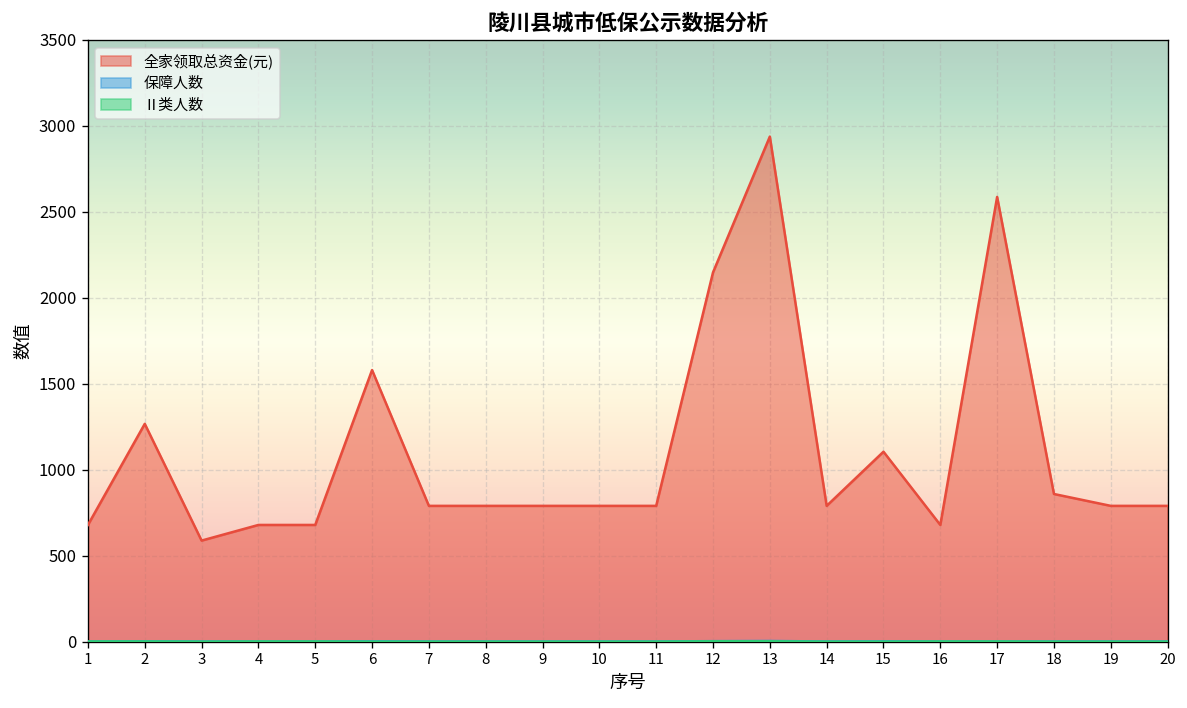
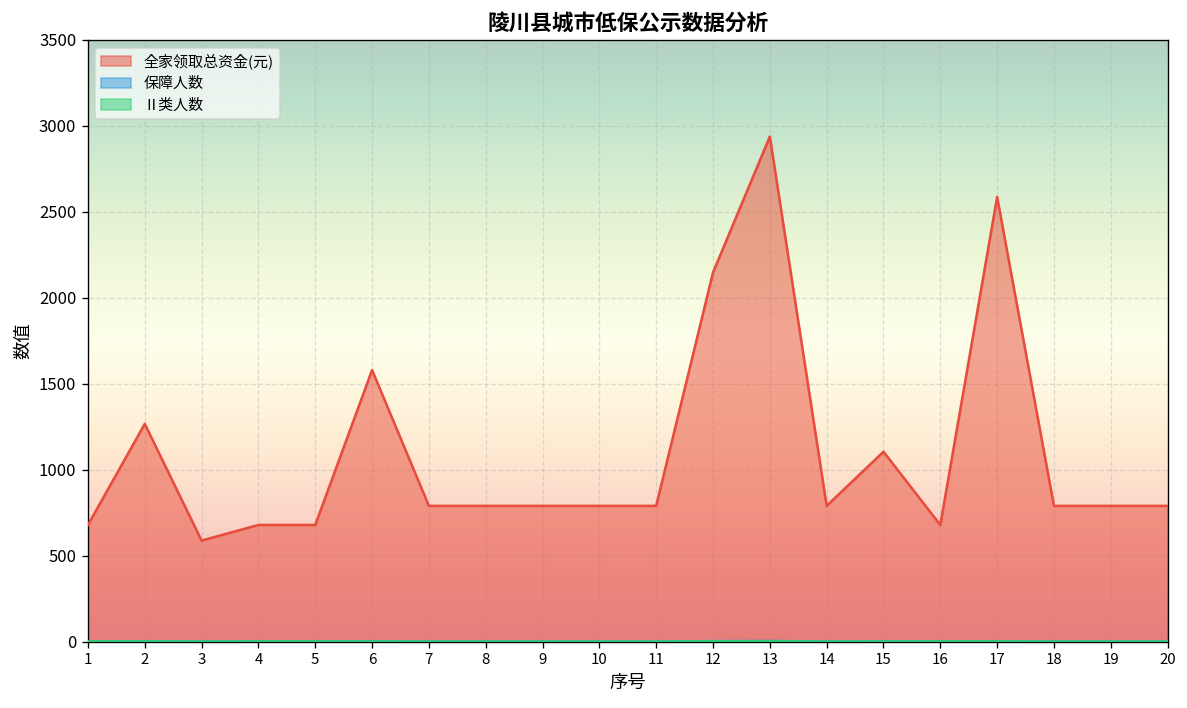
全家领取总资金(元), 18: 860 -> 790
